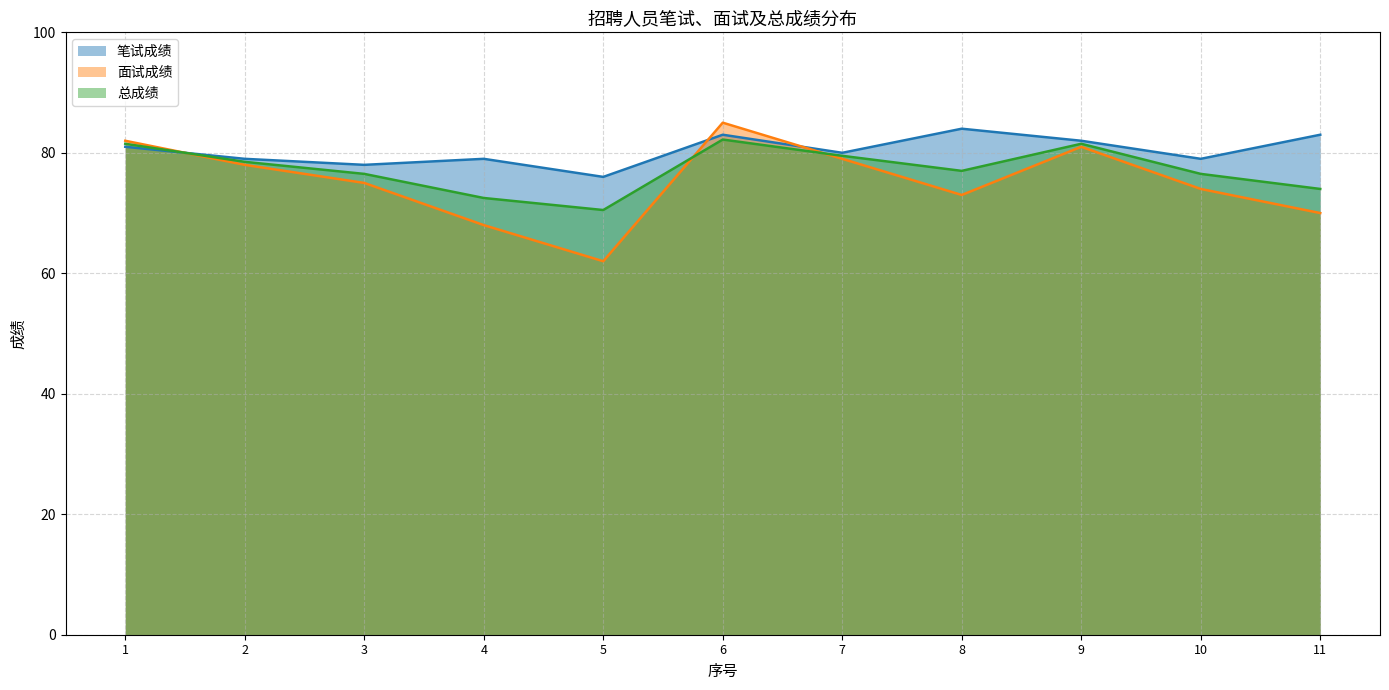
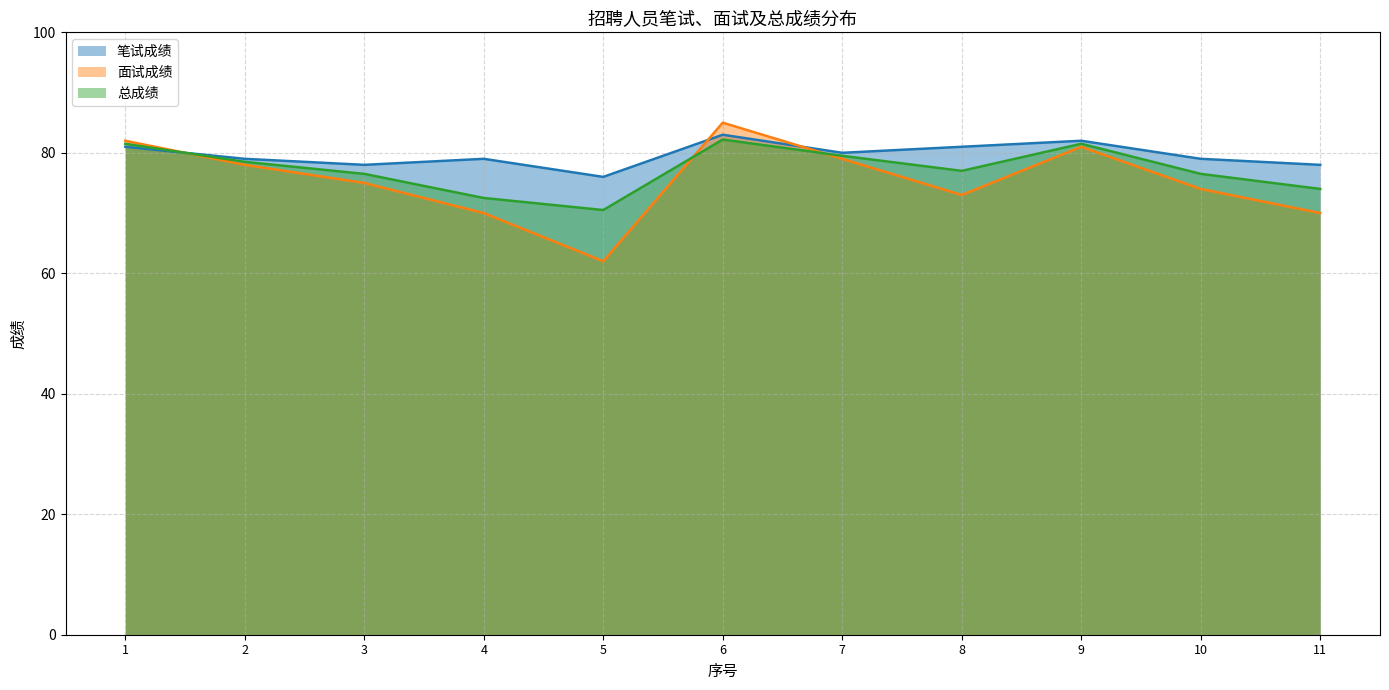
面试成绩, 4: 68 -> 70
笔试成绩, 8: 84 -> 81
笔试成绩, 11: 83 -> 78
